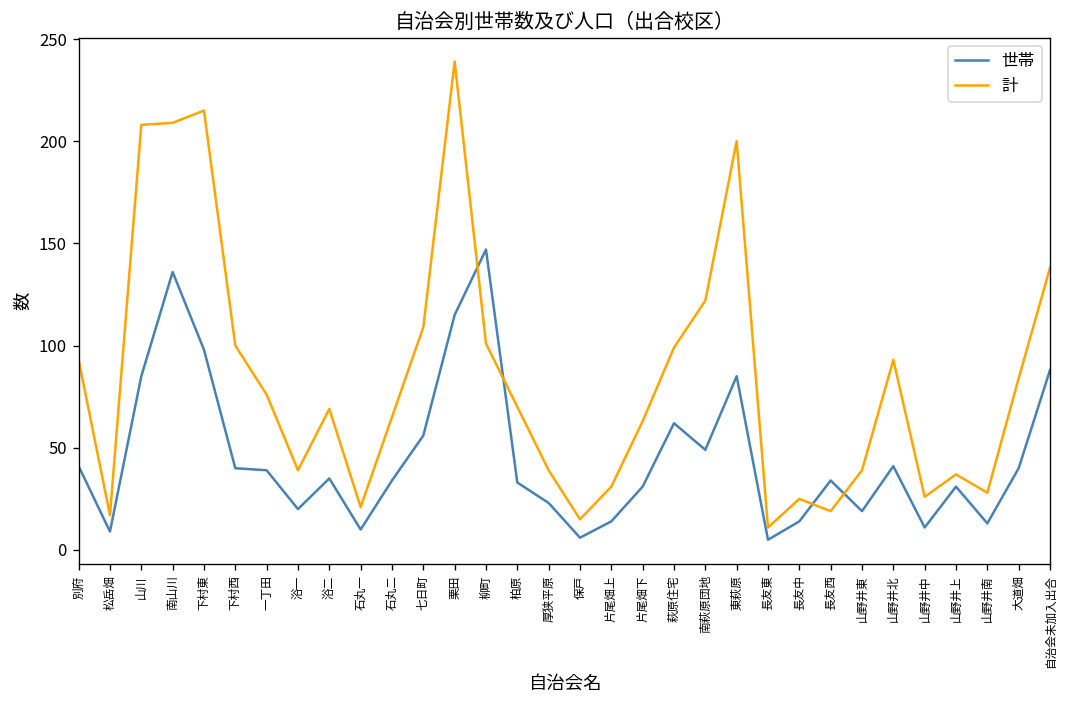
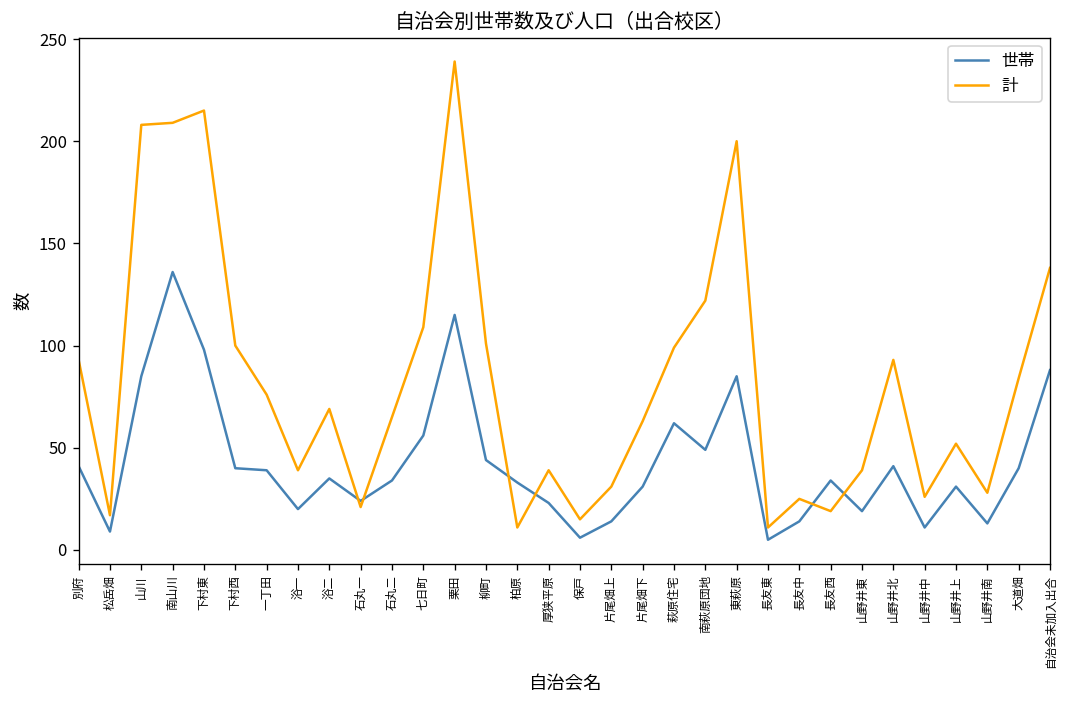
世帯, 石丸一: 10 -> 24
世帯, 柳町: 147 -> 44
計, 柏原: 70 -> 11
計, 山野井上: 37 -> 52
